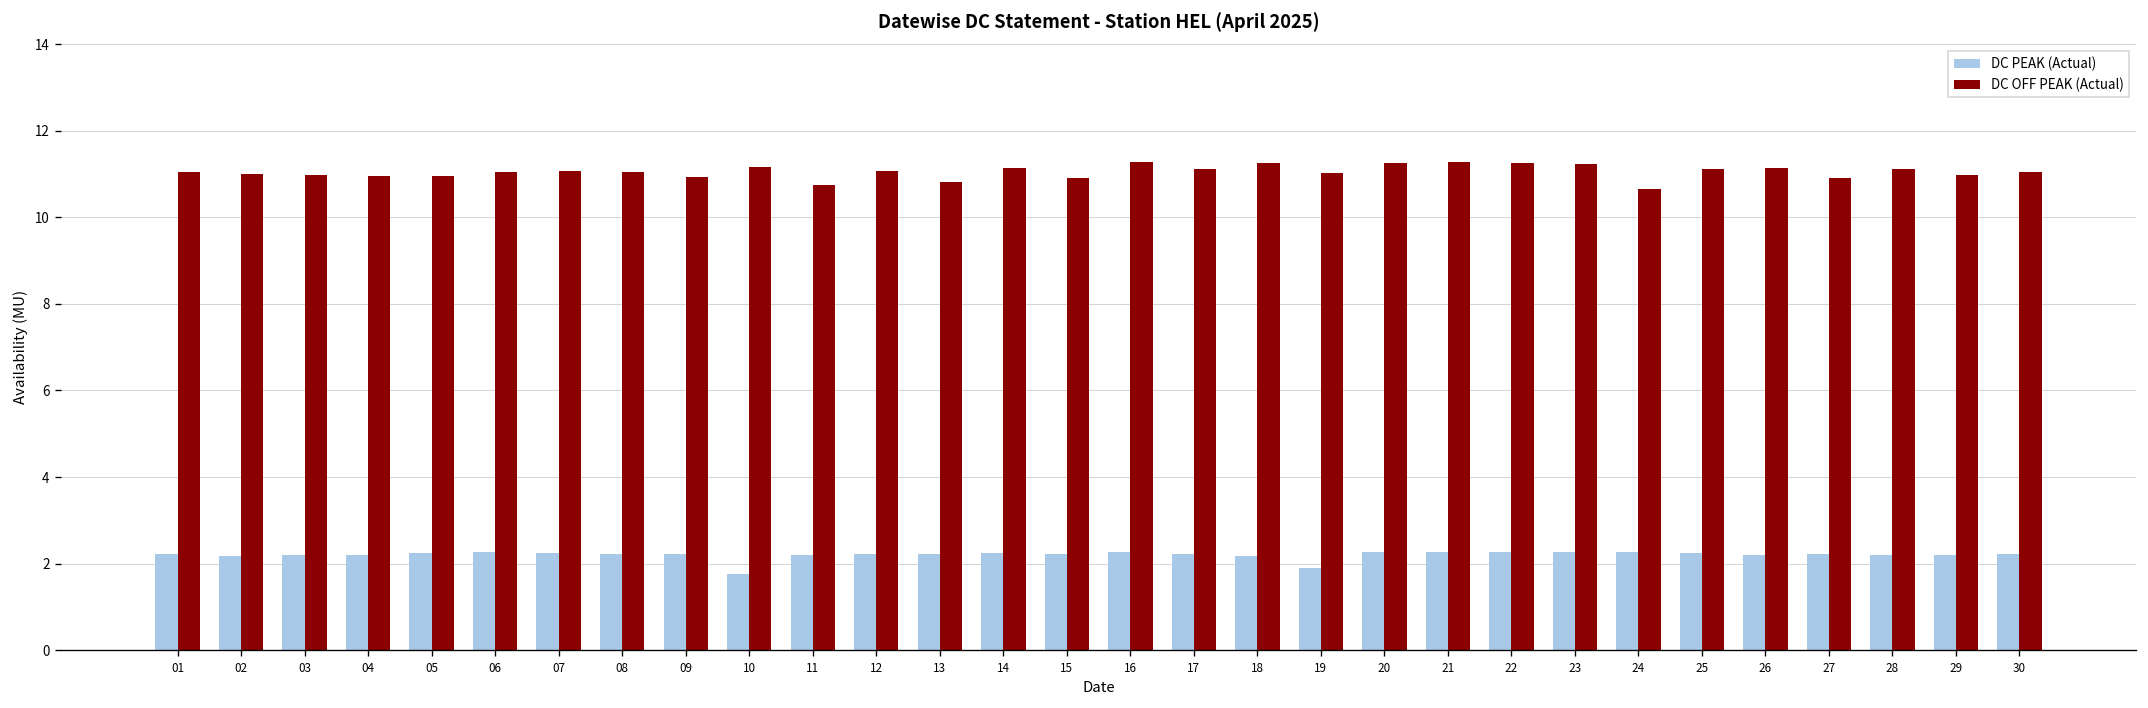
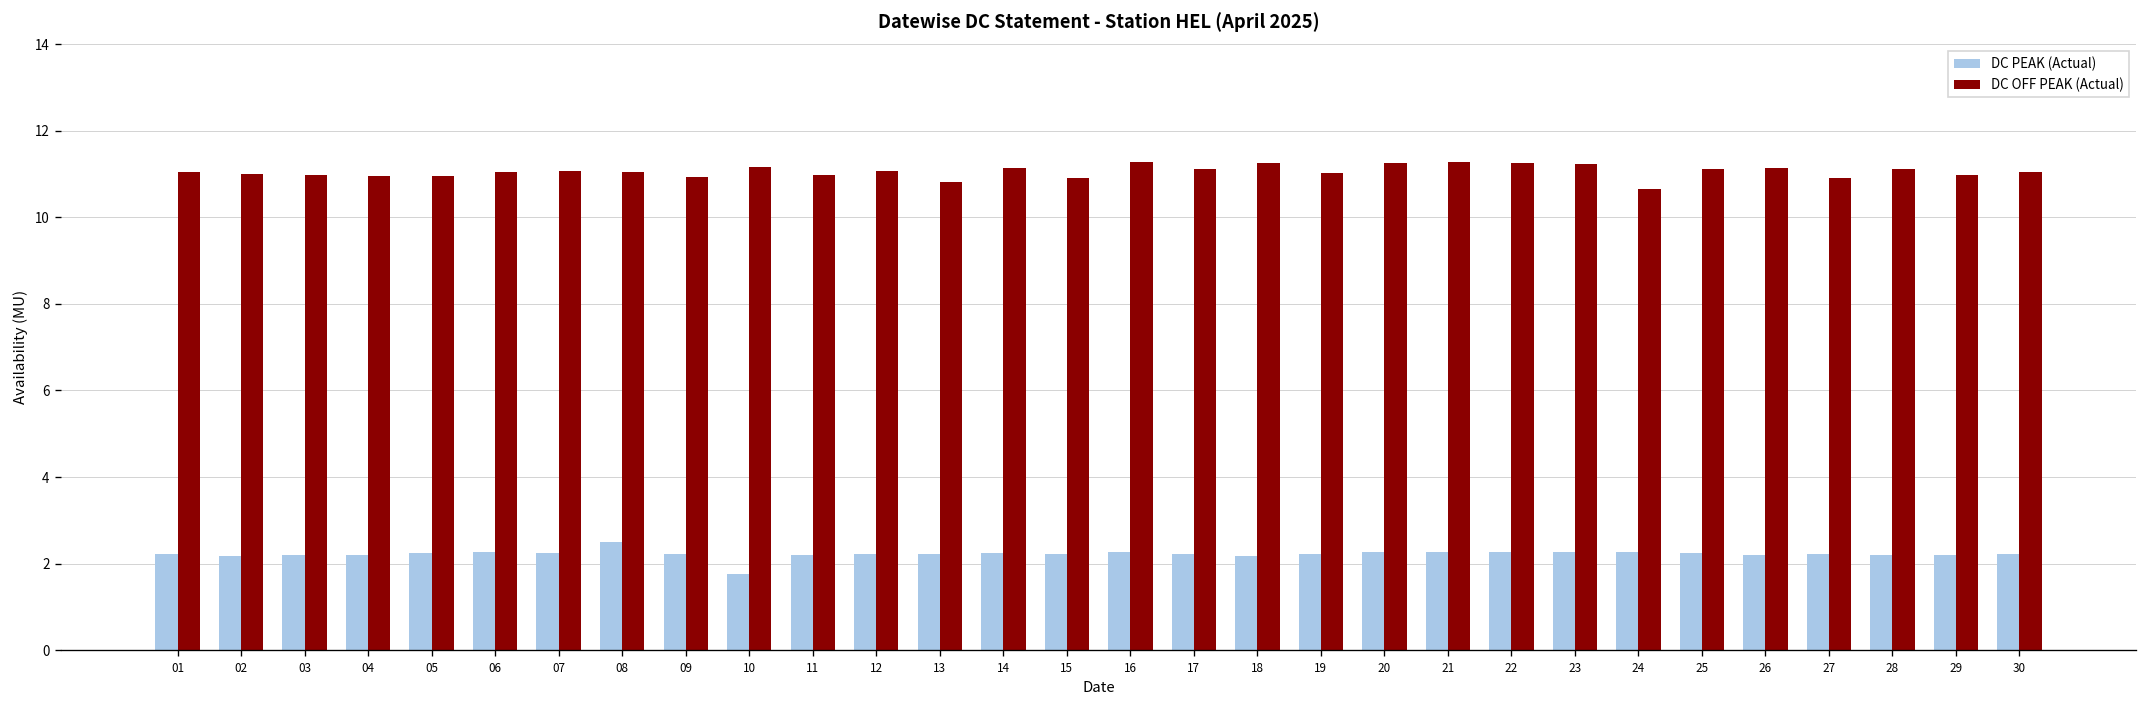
DC PEAK (Actual), 08: 2.2 -> 2.5
DC OFF PEAK (Actual), 11: 10.7 -> 11.0
DC PEAK (Actual), 19: 1.9 -> 2.2
